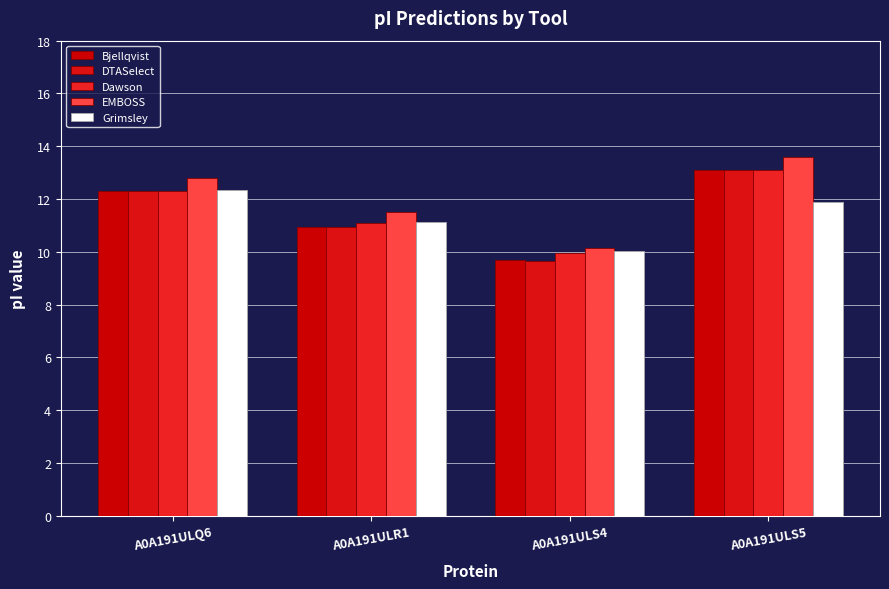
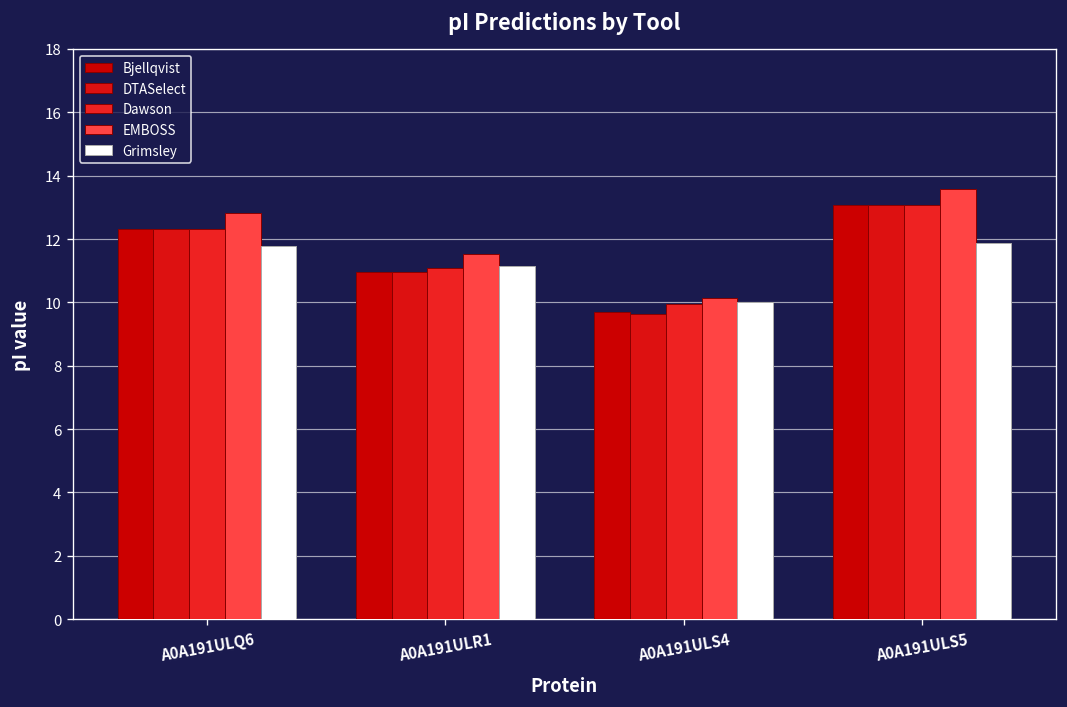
Grimsley, A0A191ULQ6: 12.4 -> 11.8
